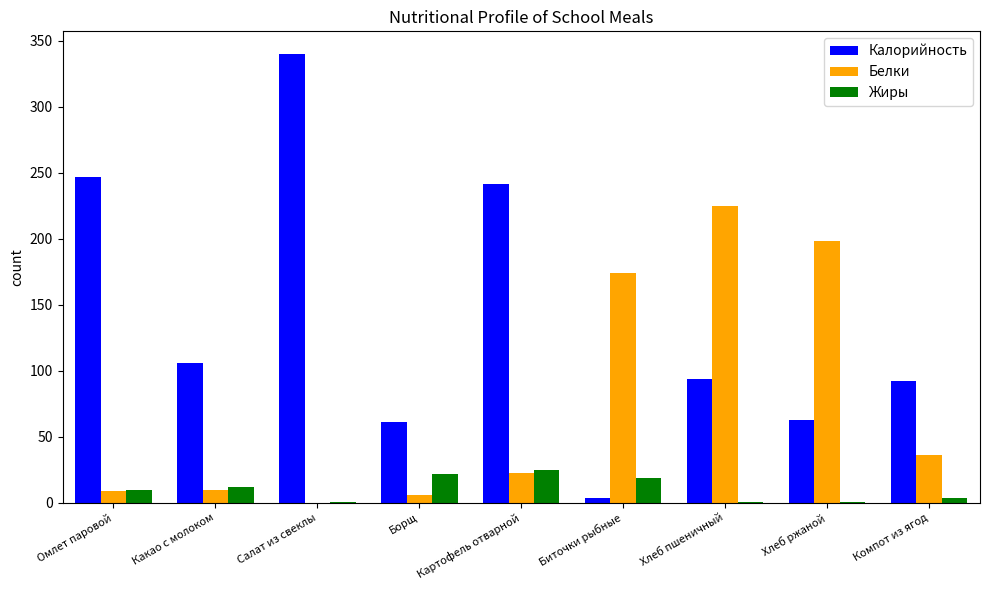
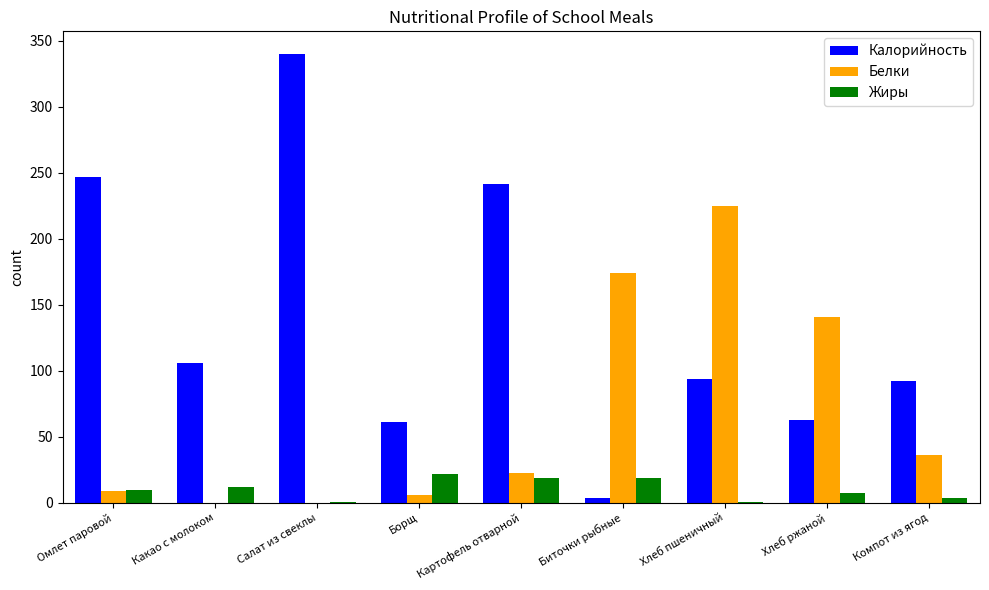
Белки, Какао с молоком: 10 -> 0
Жиры, Картофель отварной: 25 -> 19
Белки, Хлеб ржаной: 198 -> 141
Жиры, Хлеб ржаной: 0 -> 8
